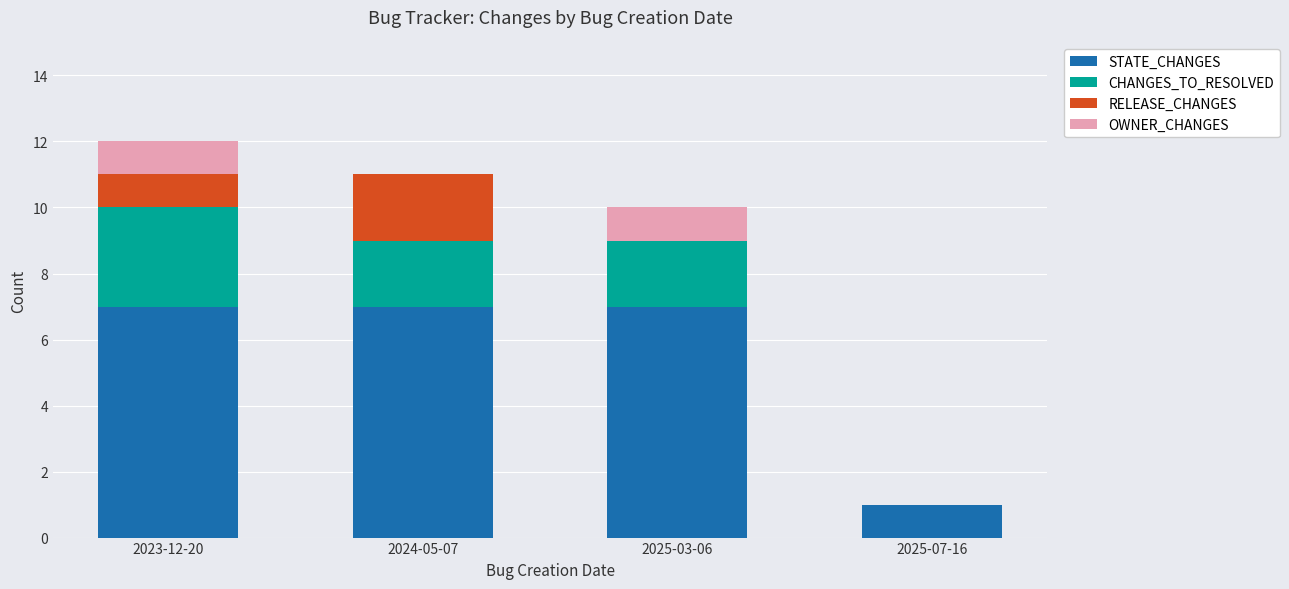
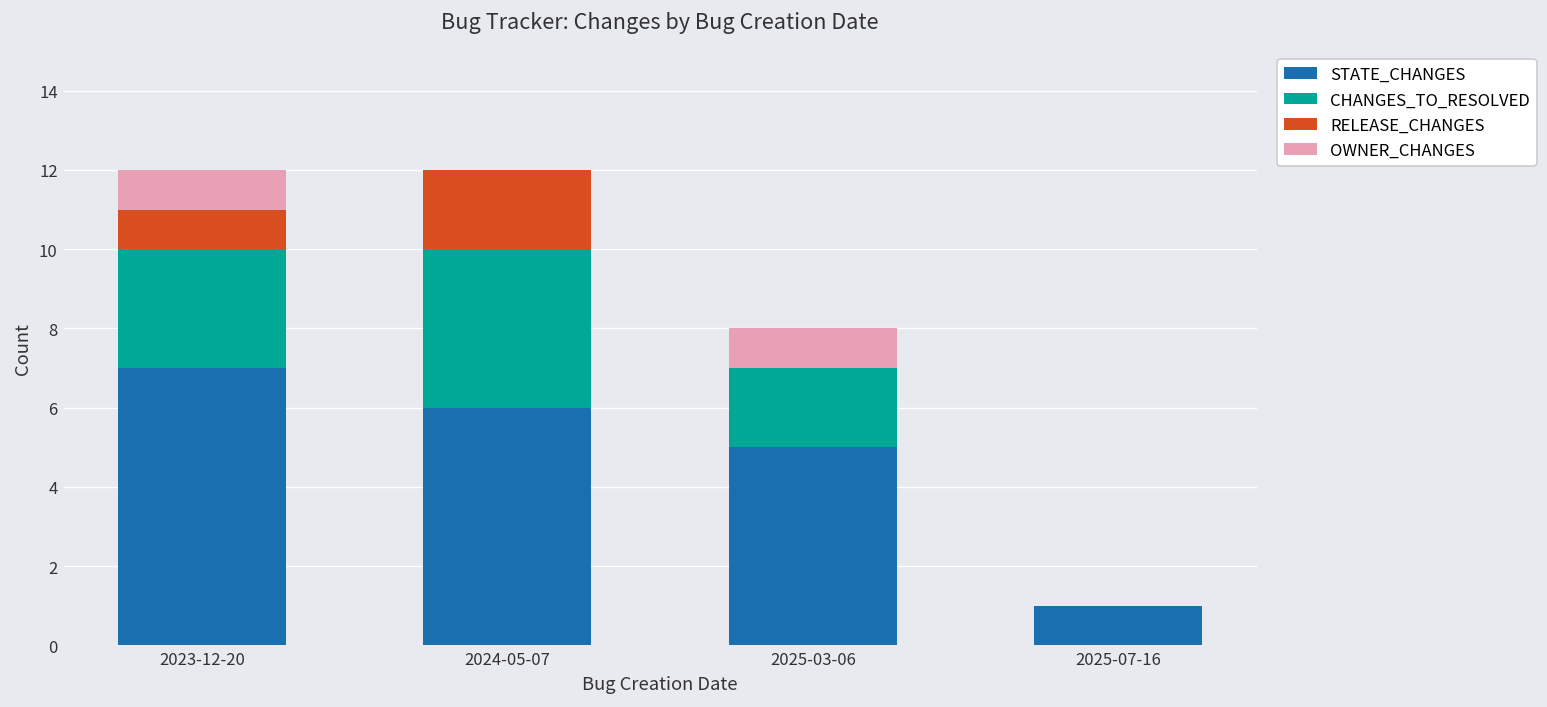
STATE_CHANGES, 2024-05-07: 7 -> 6
CHANGES_TO_RESOLVED, 2024-05-07: 2 -> 4
STATE_CHANGES, 2025-03-06: 7 -> 5
